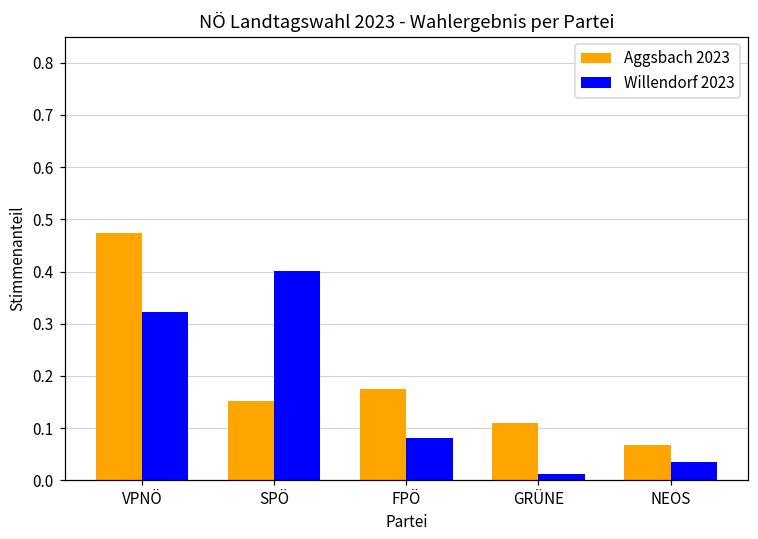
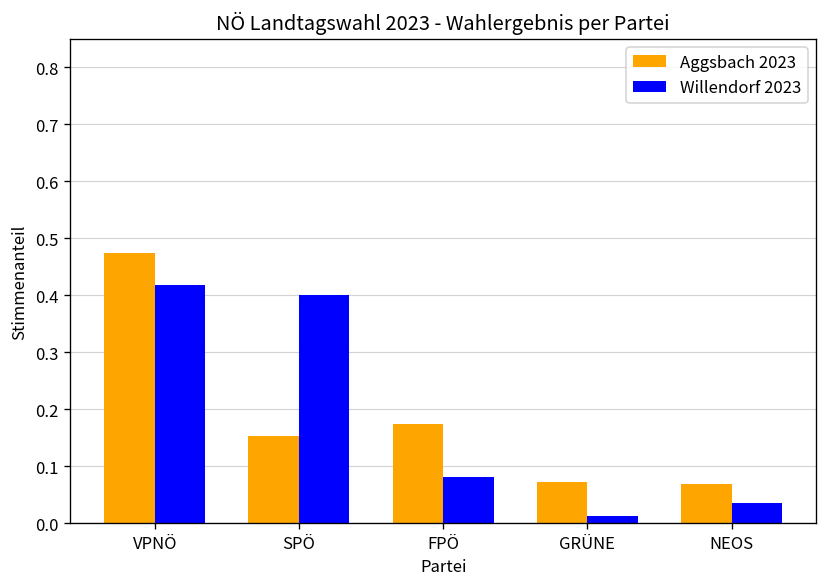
Willendorf 2023, VPNÖ: 0.32 -> 0.42
Aggsbach 2023, GRÜNE: 0.11 -> 0.07
